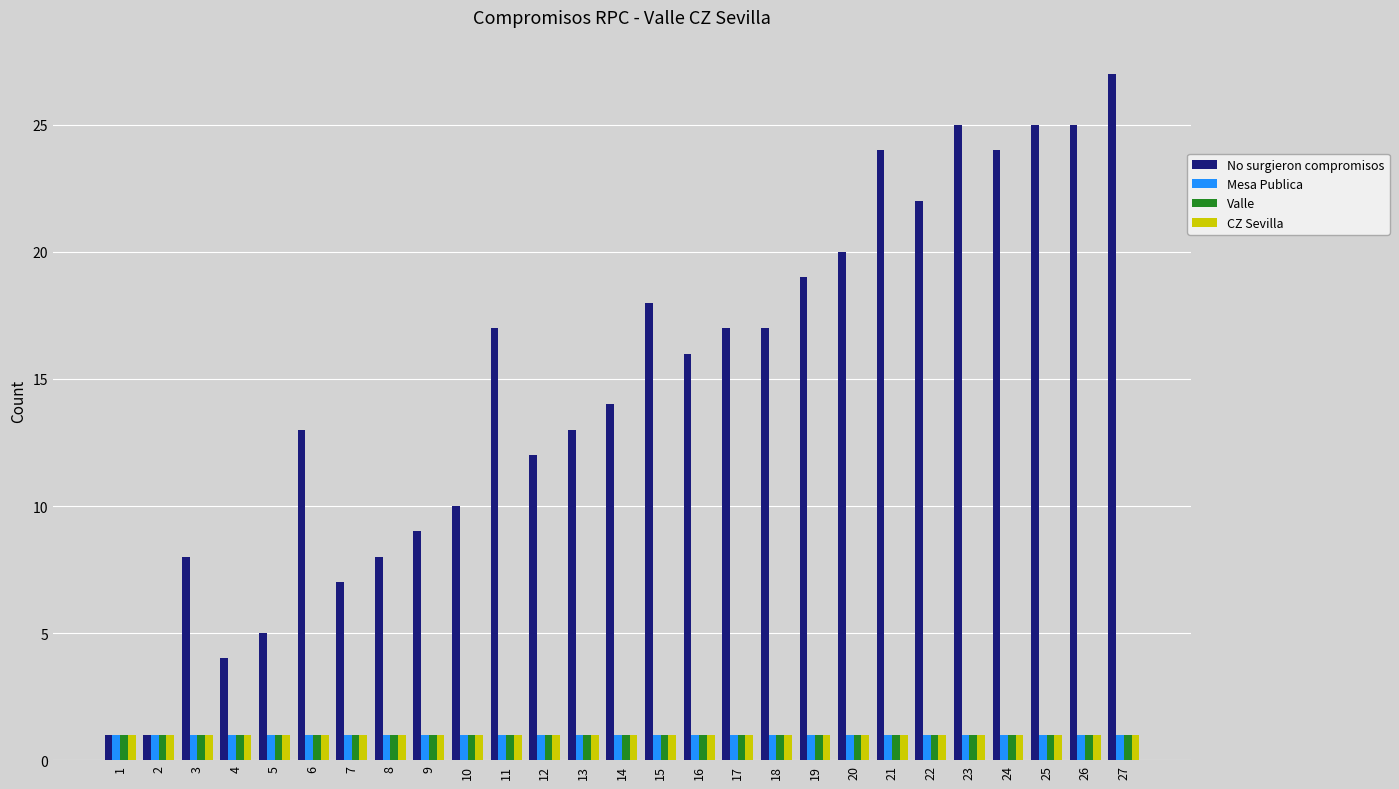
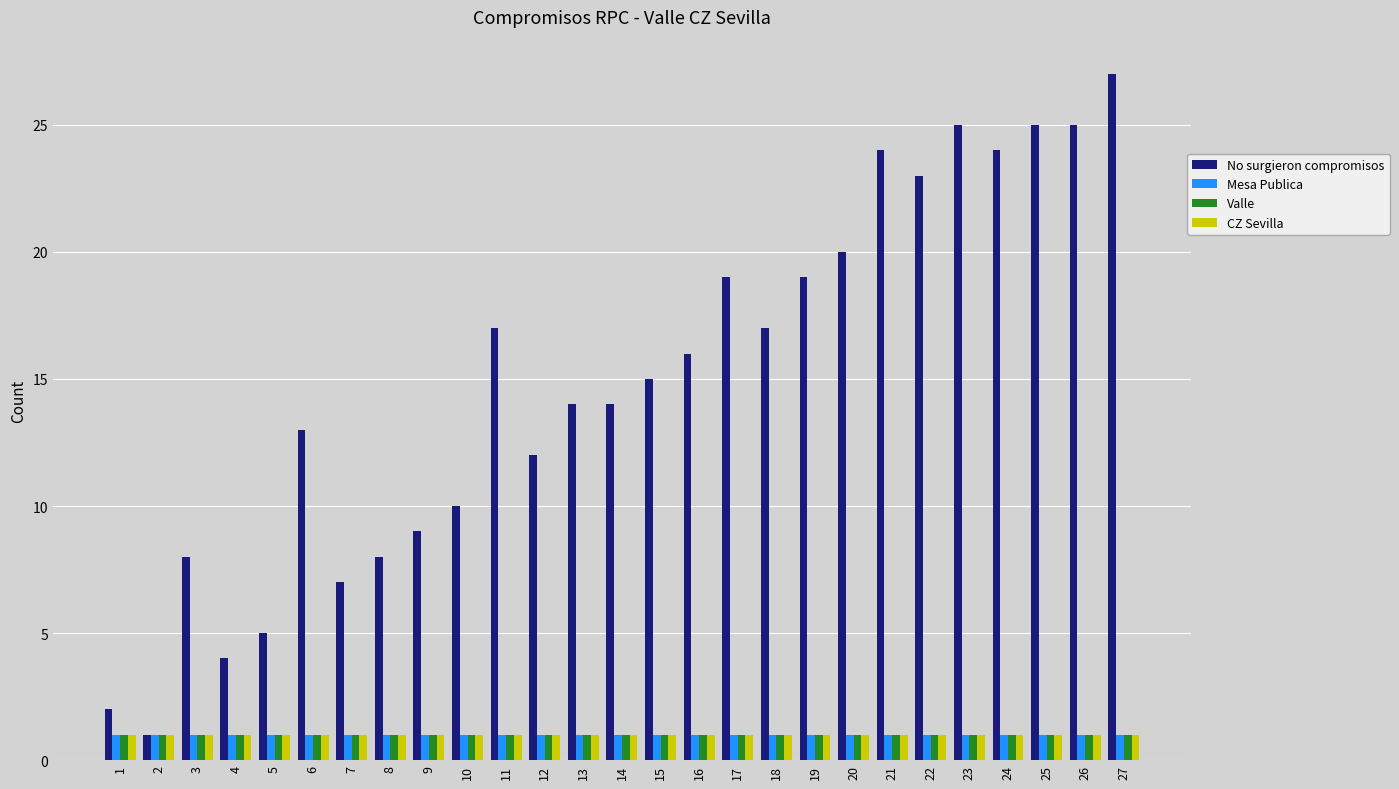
No surgieron compromisos, 1: 1 -> 2
No surgieron compromisos, 13: 13 -> 14
No surgieron compromisos, 15: 18 -> 15
No surgieron compromisos, 17: 17 -> 19
No surgieron compromisos, 22: 22 -> 23
